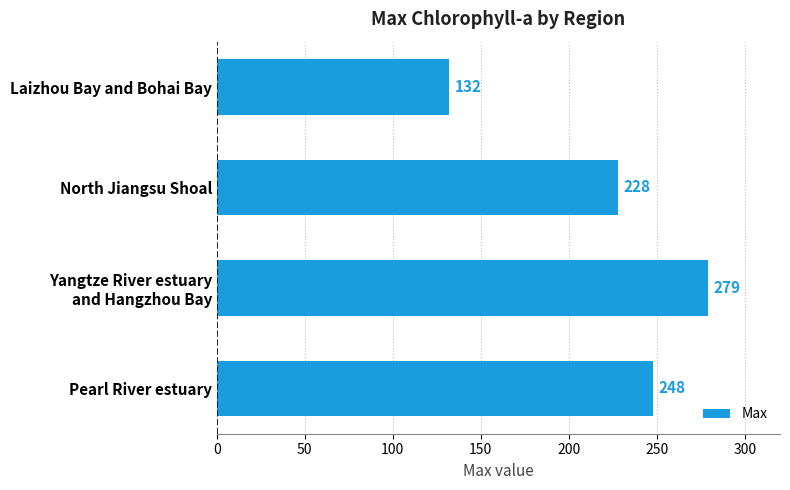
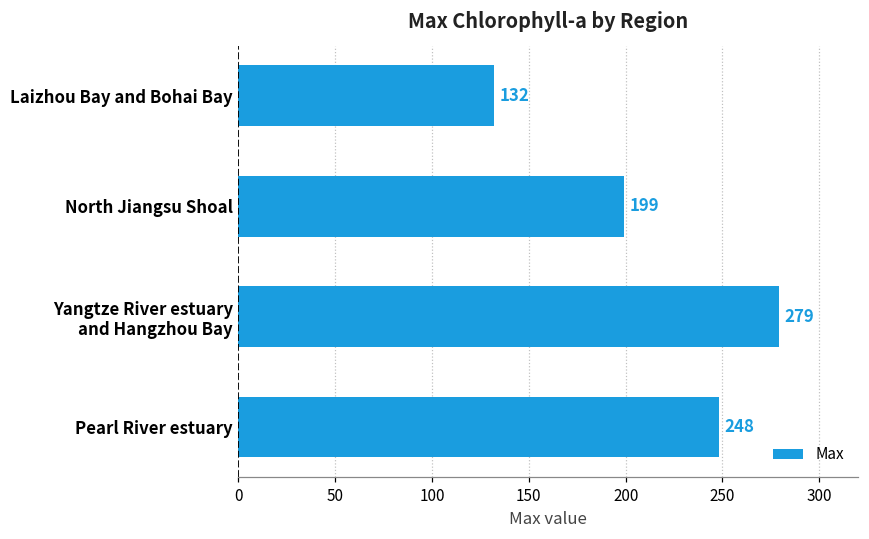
North Jiangsu Shoal: 228 -> 199
